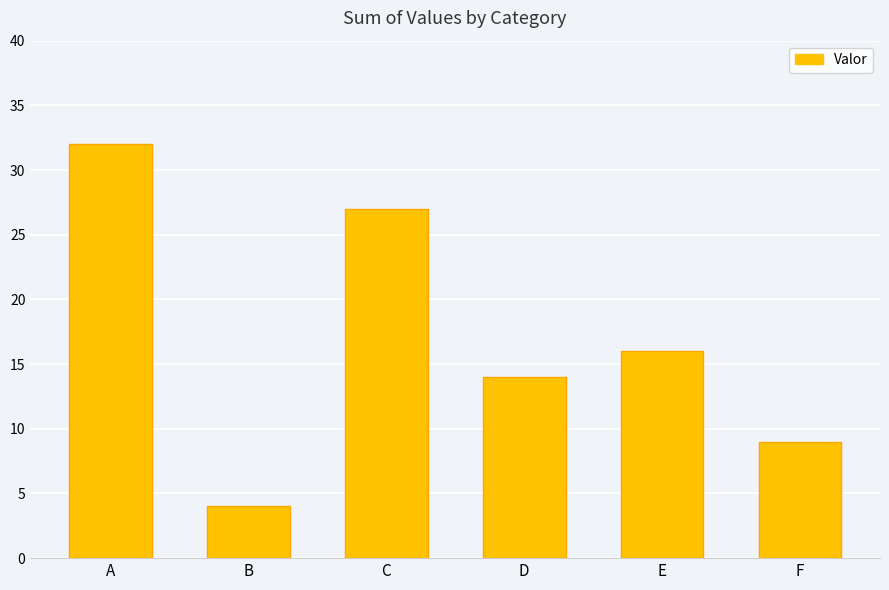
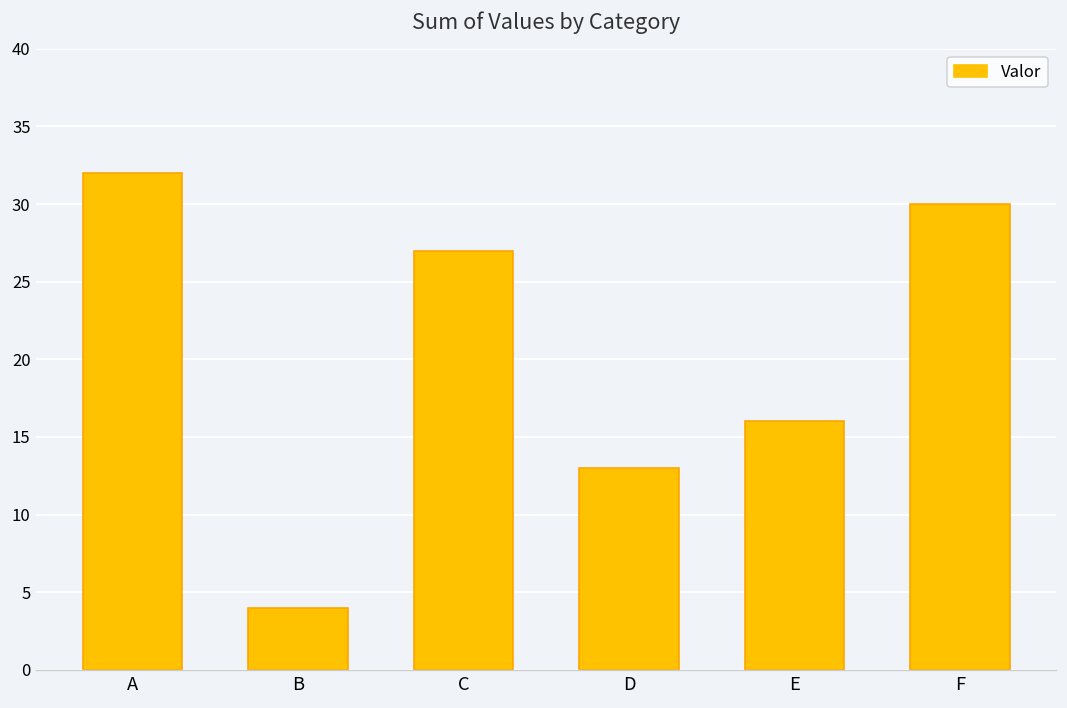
D: 14 -> 13
F: 9 -> 30
